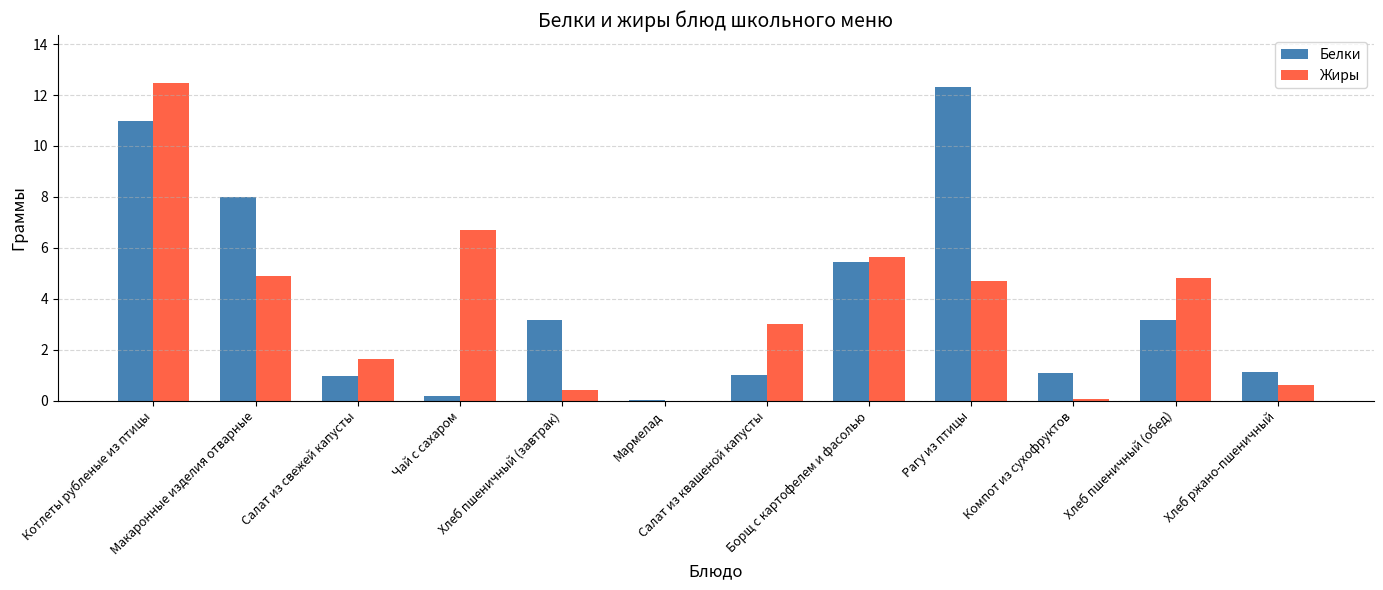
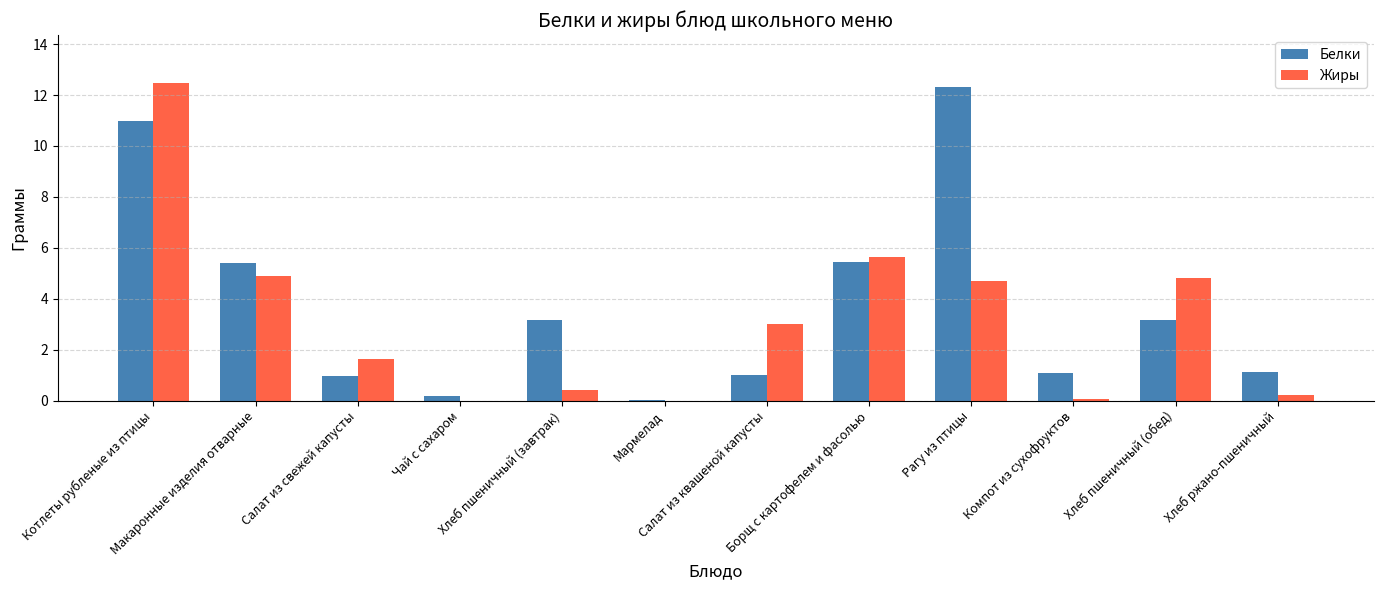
Белки, Макаронные изделия отварные: 8.0 -> 5.4
Жиры, Чай с сахаром: 6.7 -> 0.0
Жиры, Хлеб ржано-пшеничный: 0.6 -> 0.2
